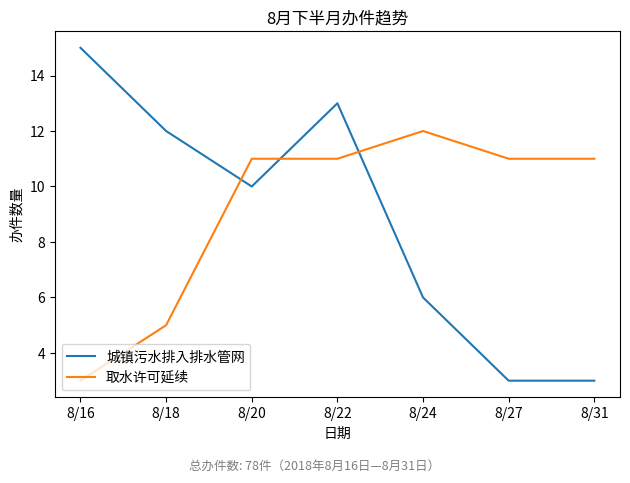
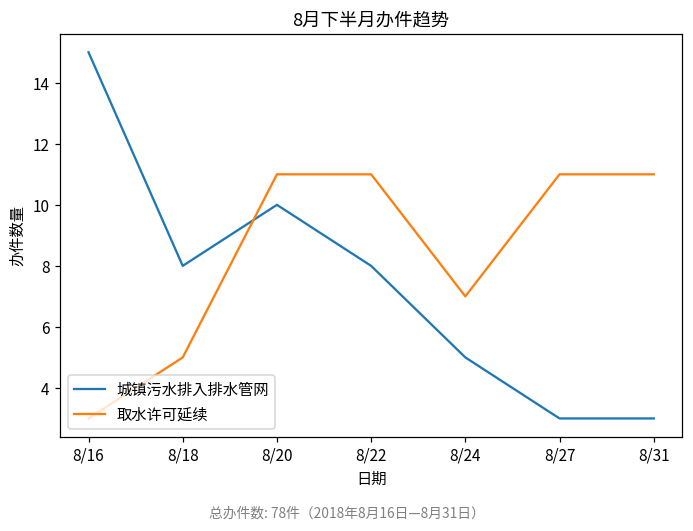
城镇污水排入排水管网, 8/18: 12 -> 8
城镇污水排入排水管网, 8/22: 13 -> 8
城镇污水排入排水管网, 8/24: 6 -> 5
取水许可延续, 8/24: 12 -> 7
